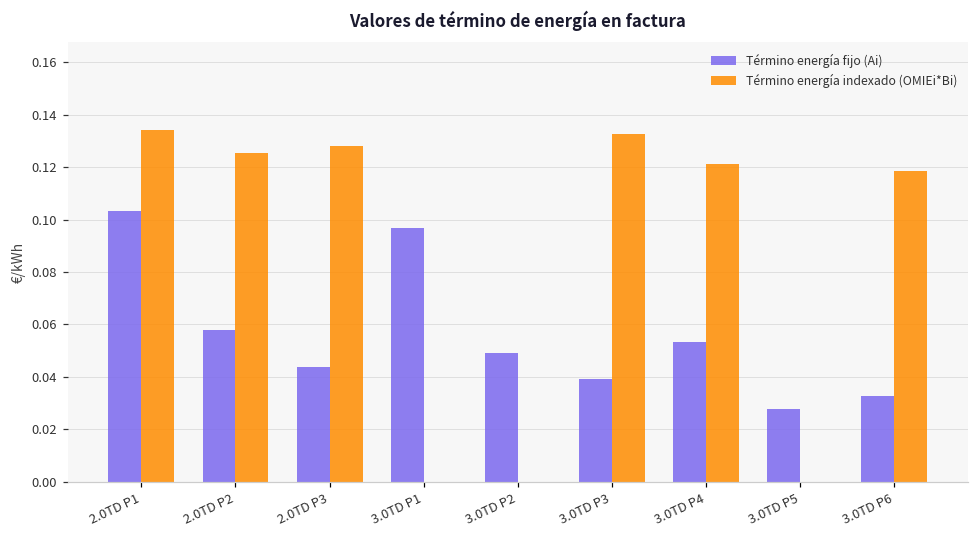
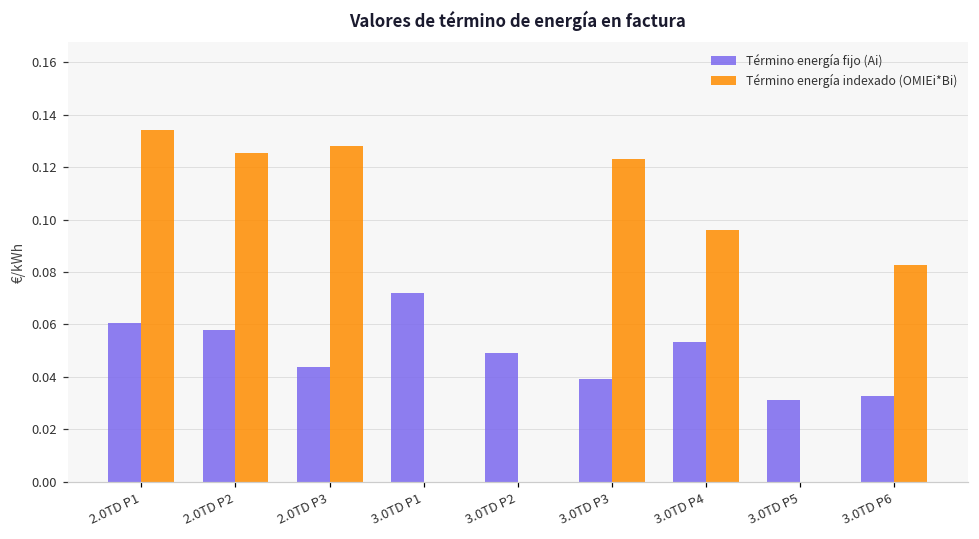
Término energía fijo (Ai), 2.0TD P1: 0.103 -> 0.061
Término energía fijo (Ai), 3.0TD P1: 0.097 -> 0.072
Término energía indexado (OMIEi*Bi), 3.0TD P3: 0.133 -> 0.123
Término energía indexado (OMIEi*Bi), 3.0TD P4: 0.121 -> 0.096
Término energía fijo (Ai), 3.0TD P5: 0.028 -> 0.031
Término energía indexado (OMIEi*Bi), 3.0TD P6: 0.119 -> 0.083
